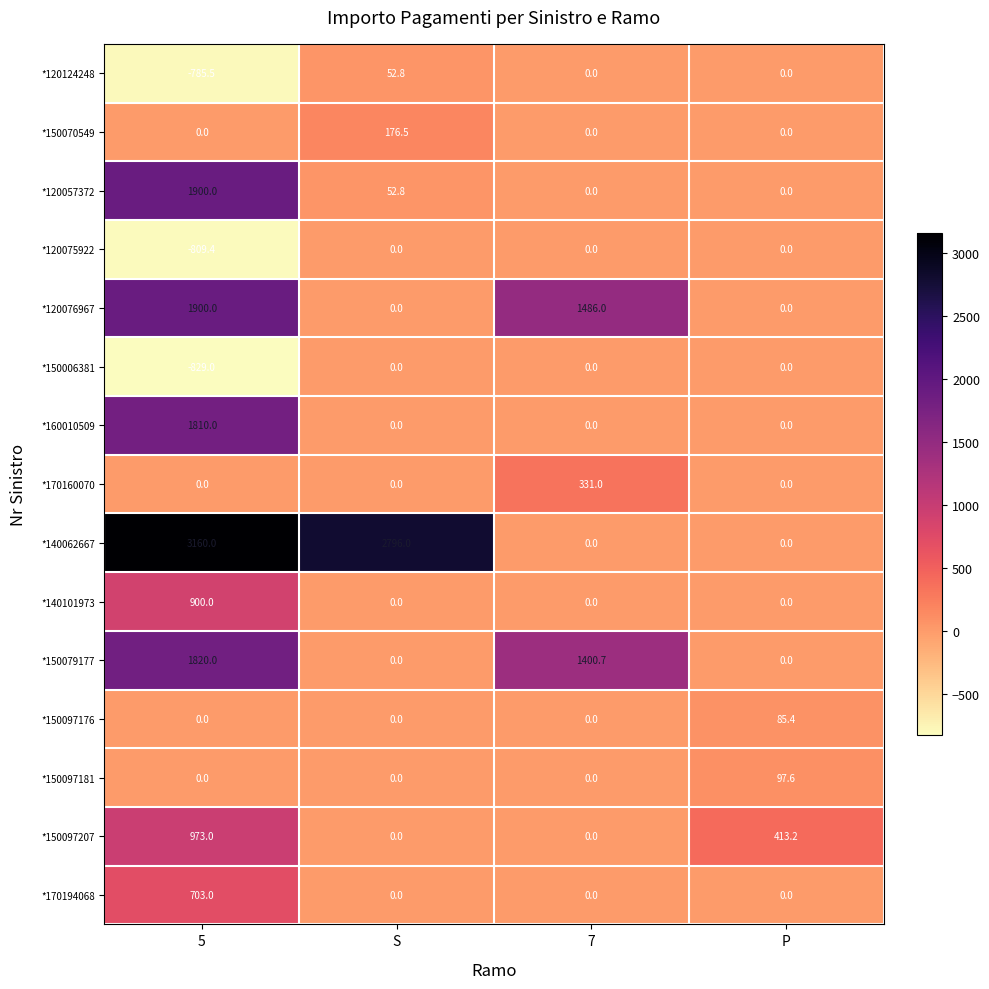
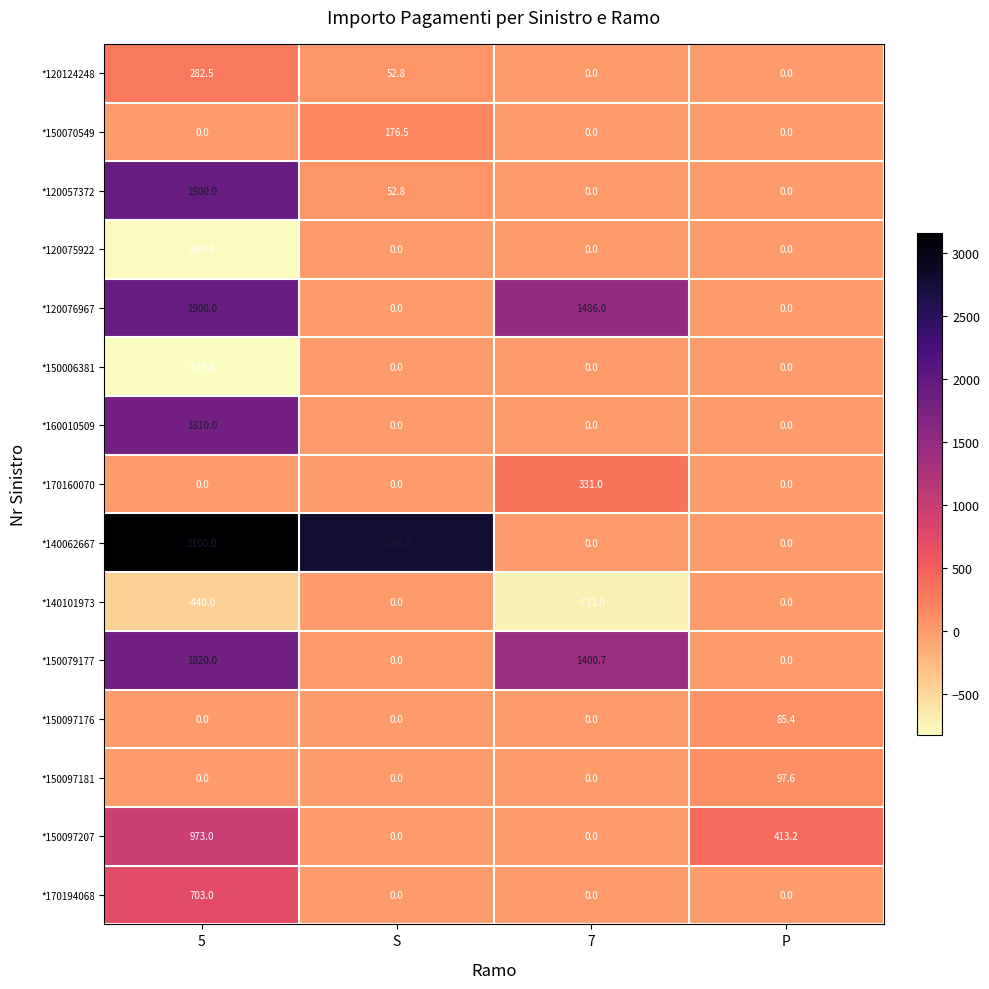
*120124248, 5: -785.5 -> 282.5
*140101973, 5: 900.0 -> -440.0
*140101973, 7: 0.0 -> -733.0
